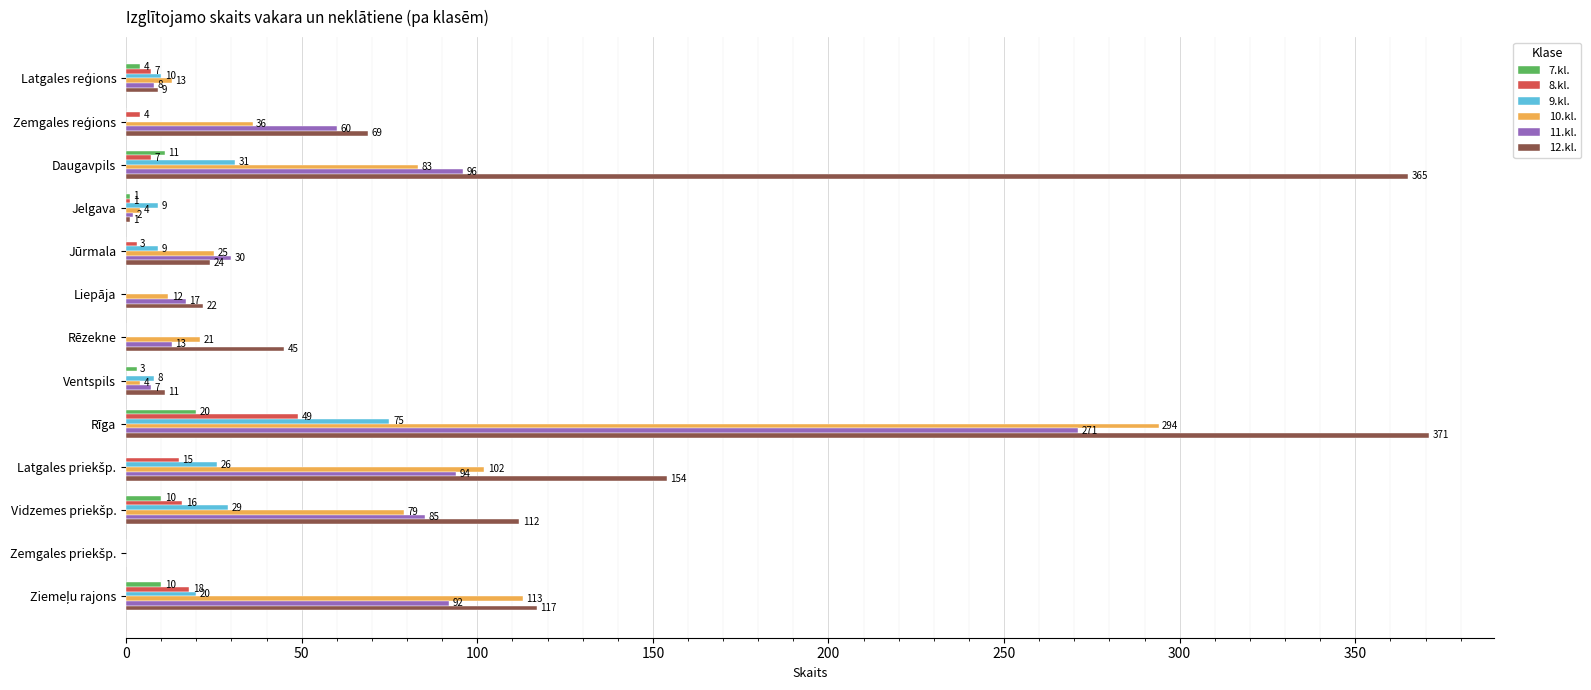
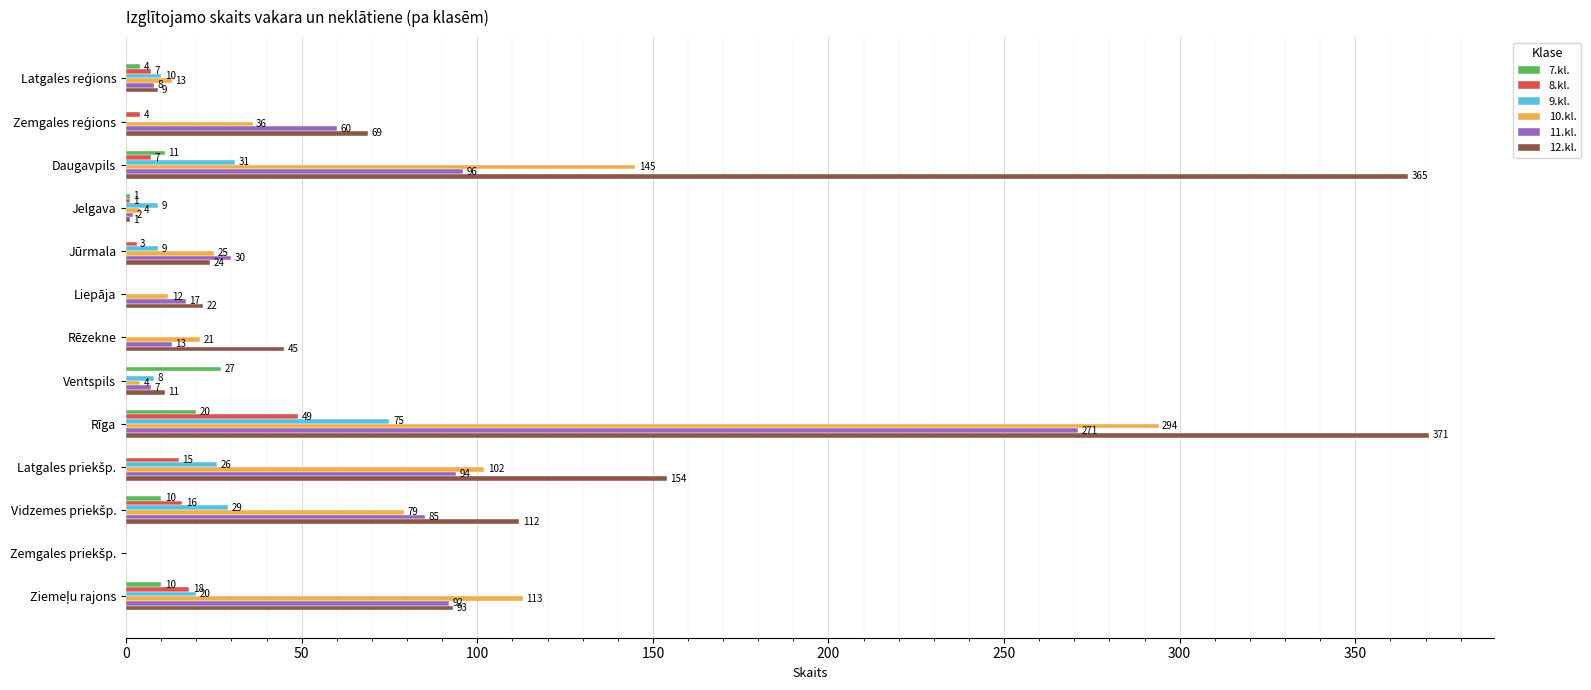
10.kl., Daugavpils: 83 -> 145
7.kl., Ventspils: 3 -> 27
12.kl., Ziemeļu rajons: 117 -> 93
